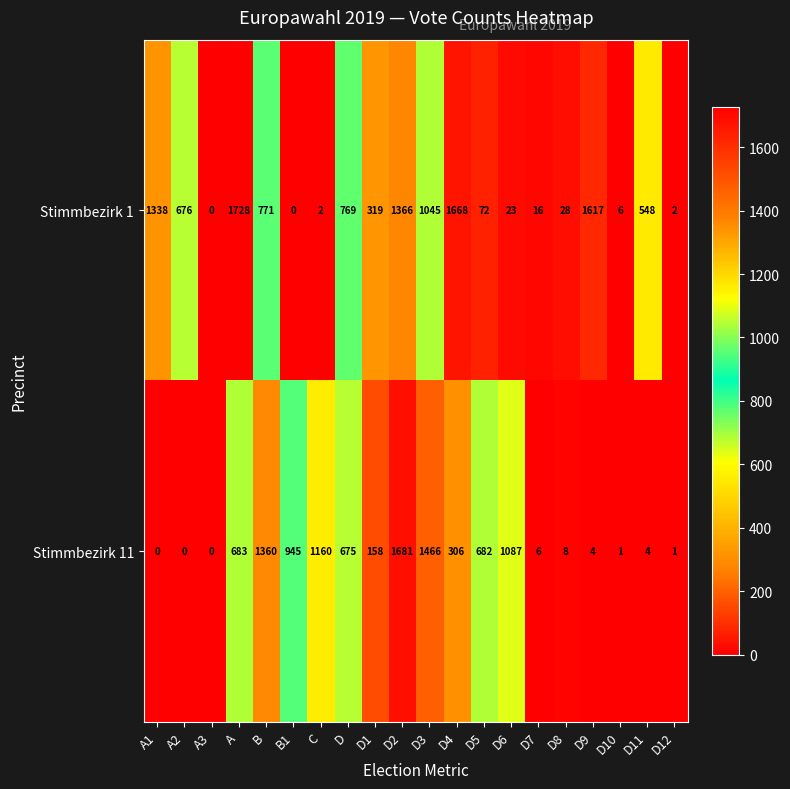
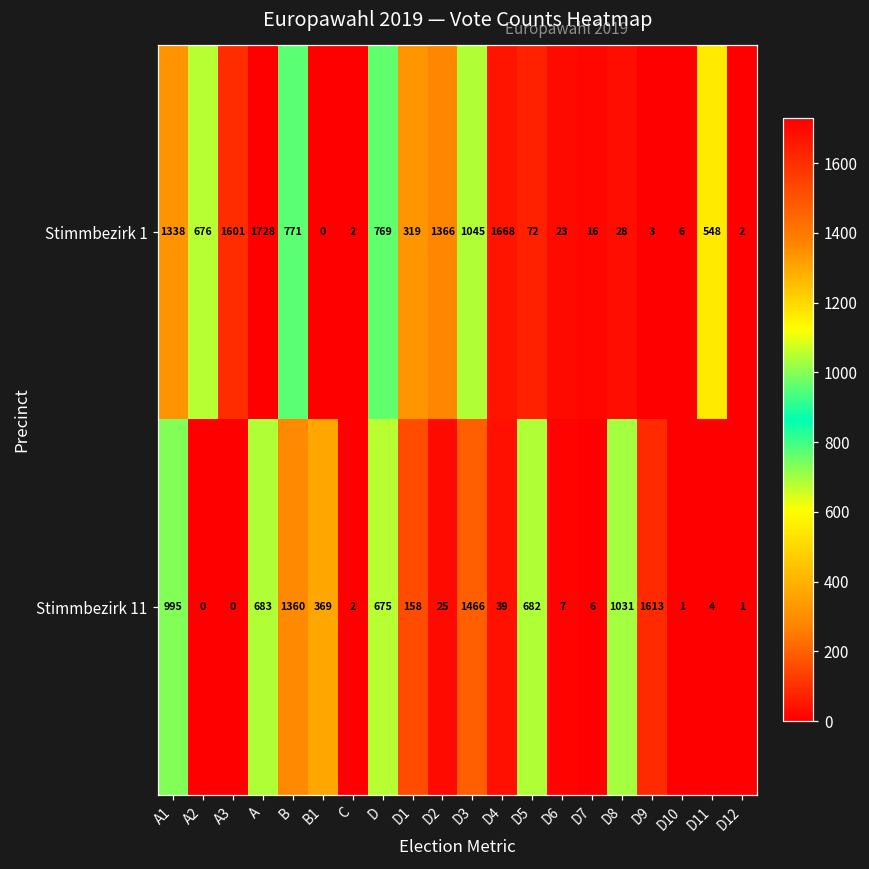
Stimmbezirk 1, A3: 0 -> 1601
Stimmbezirk 1, D9: 1617 -> 3
Stimmbezirk 11, A1: 0 -> 995
Stimmbezirk 11, B1: 945 -> 369
Stimmbezirk 11, C: 1160 -> 2
Stimmbezirk 11, D2: 1681 -> 25
Stimmbezirk 11, D4: 306 -> 39
Stimmbezirk 11, D6: 1087 -> 7
Stimmbezirk 11, D8: 8 -> 1031
Stimmbezirk 11, D9: 4 -> 1613
